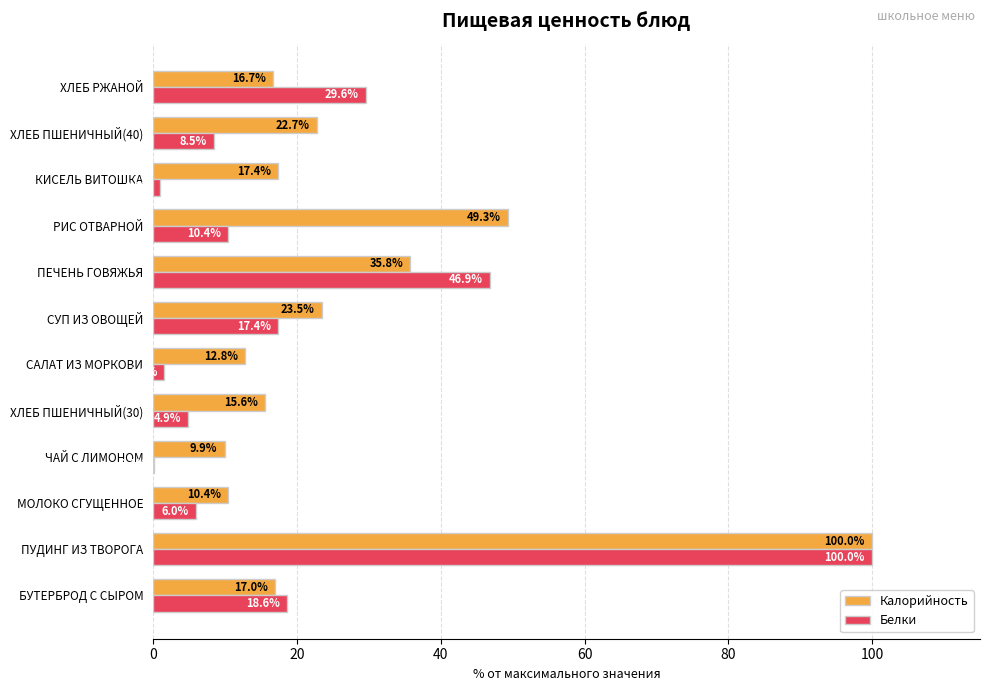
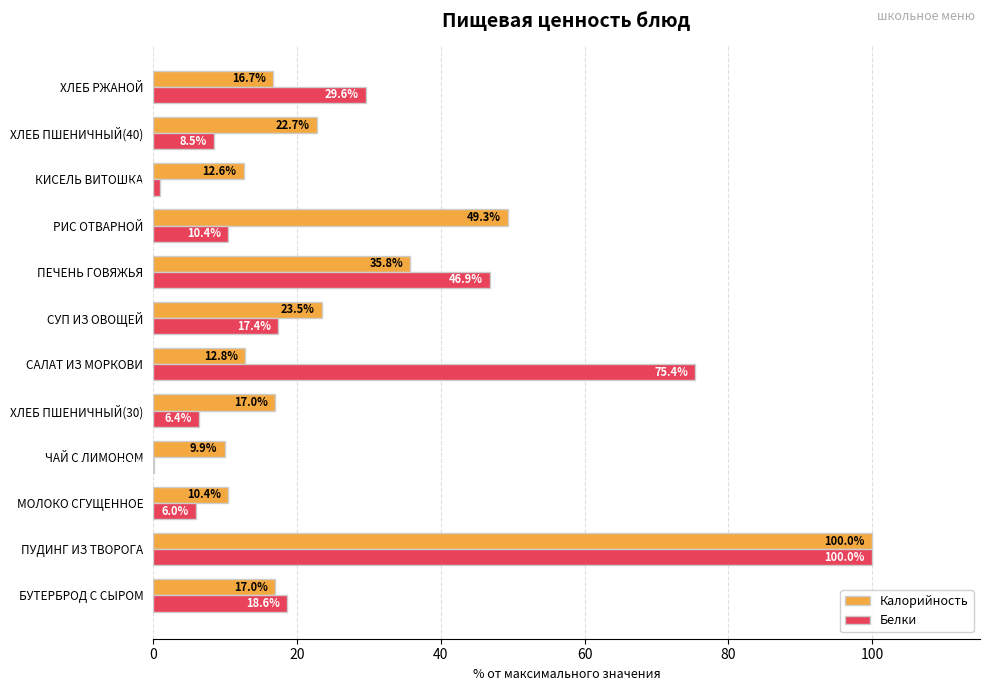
Калорийность, КИСЕЛЬ ВИТОШКА: 17.4% -> 12.6%
Белки, САЛАТ ИЗ МОРКОВИ: 2 -> 75
Калорийность, ХЛЕБ ПШЕНИЧНЫЙ(30): 15.6% -> 17.0%
Белки, ХЛЕБ ПШЕНИЧНЫЙ(30): 4.9% -> 6.4%
